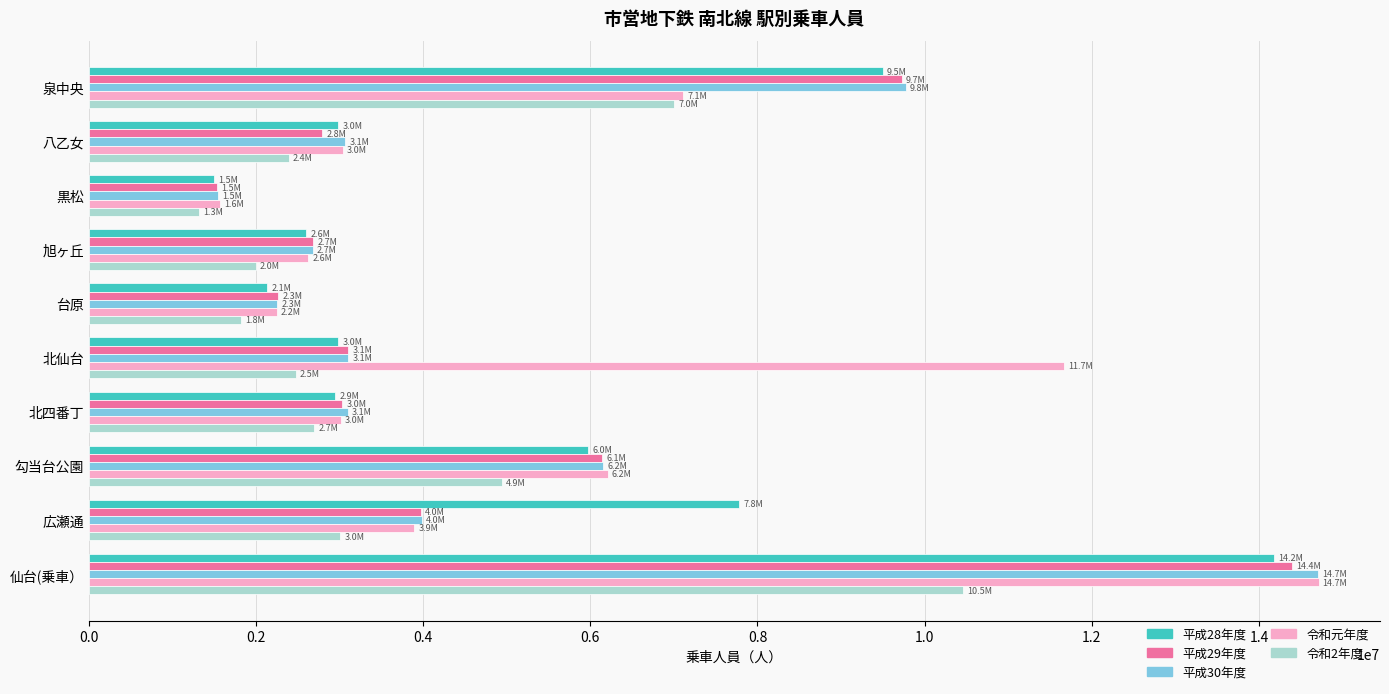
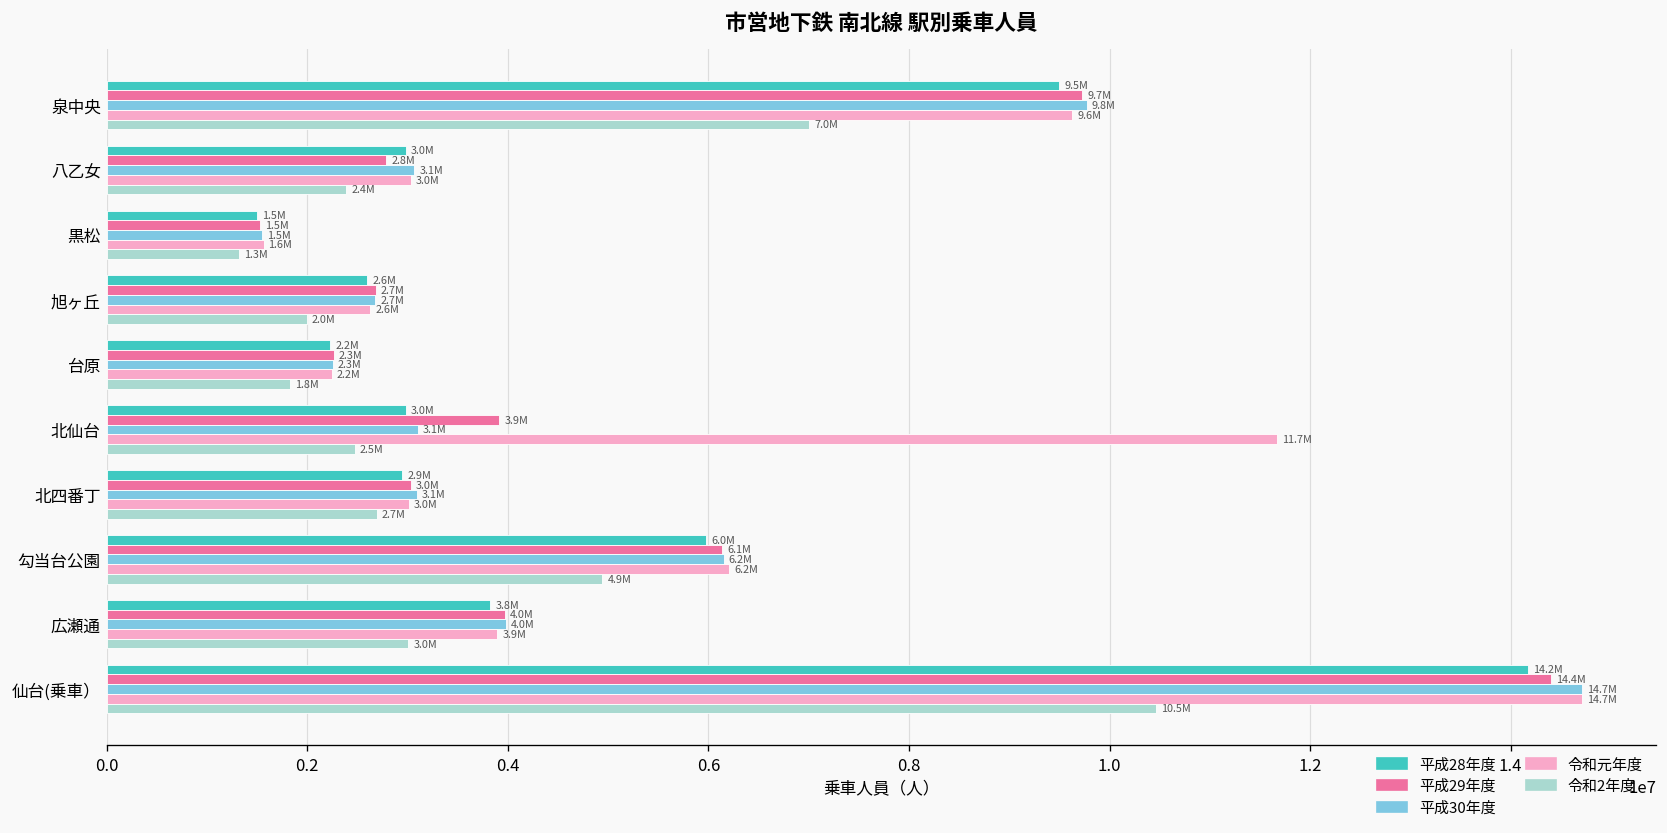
令和元年度, 泉中央: 7.1M -> 9.6M
平成28年度, 台原: 2.1M -> 2.2M
平成29年度, 北仙台: 3.1M -> 3.9M
平成28年度, 広瀬通: 7.8M -> 3.8M
